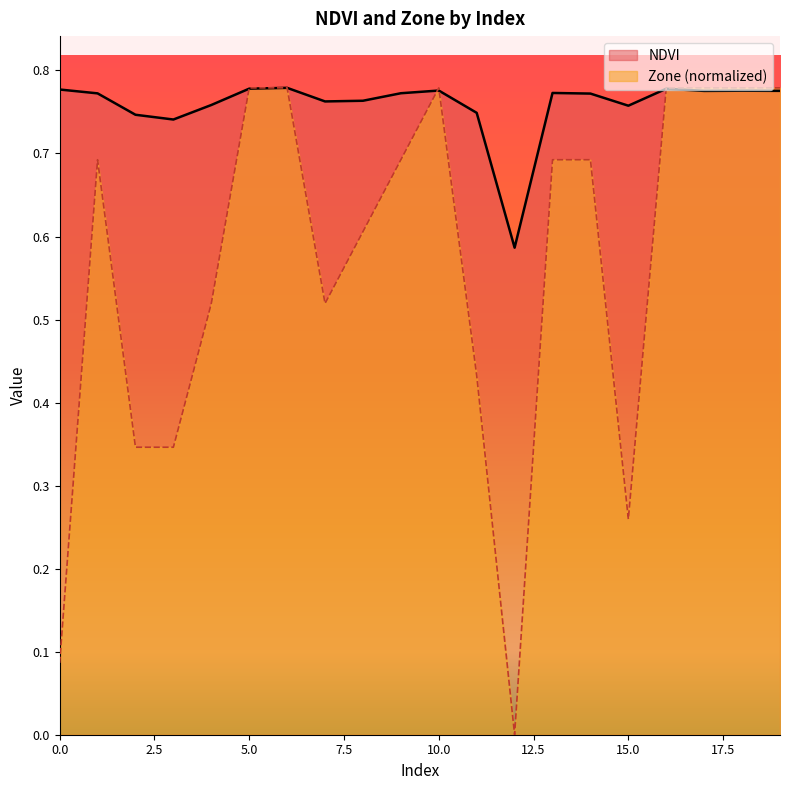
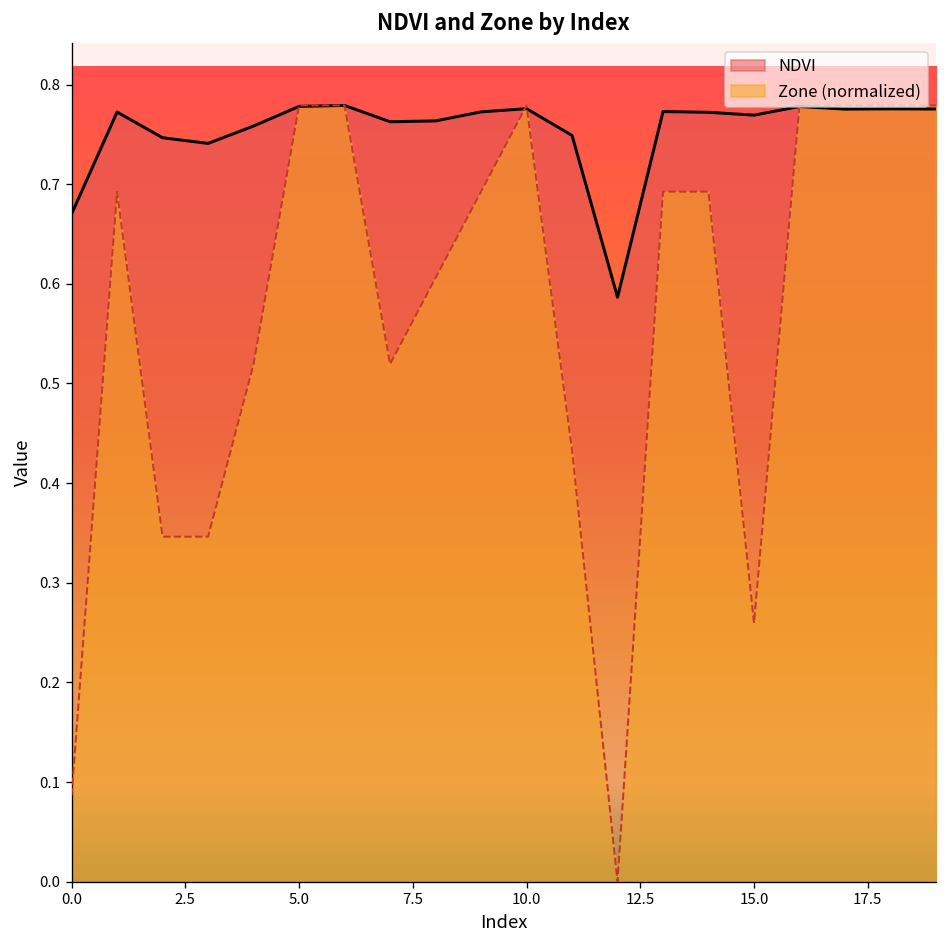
NDVI, 0.0: 0.78 -> 0.67
NDVI, 15.0: 0.76 -> 0.77
